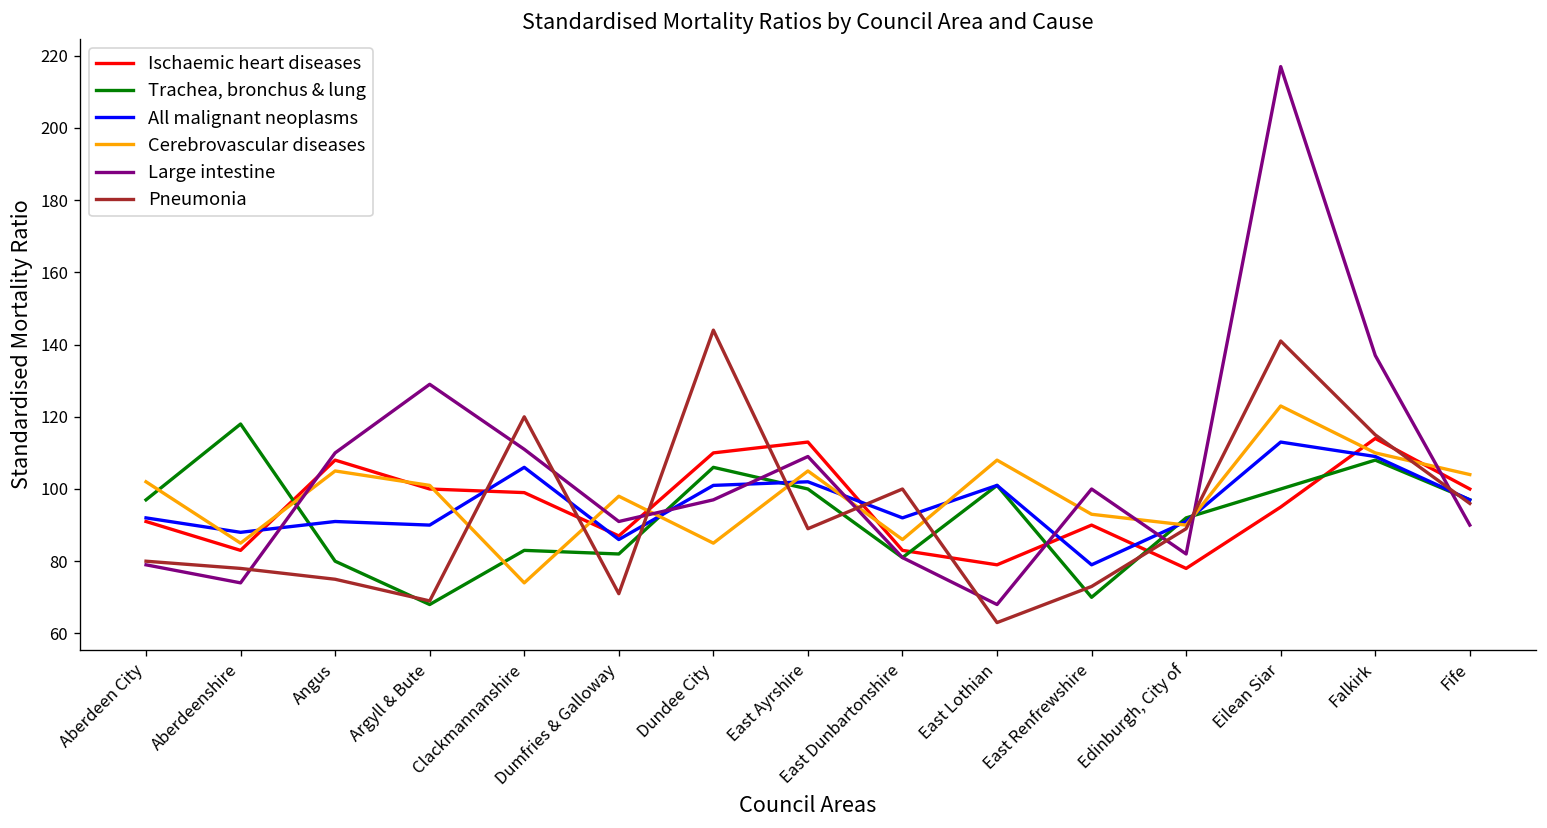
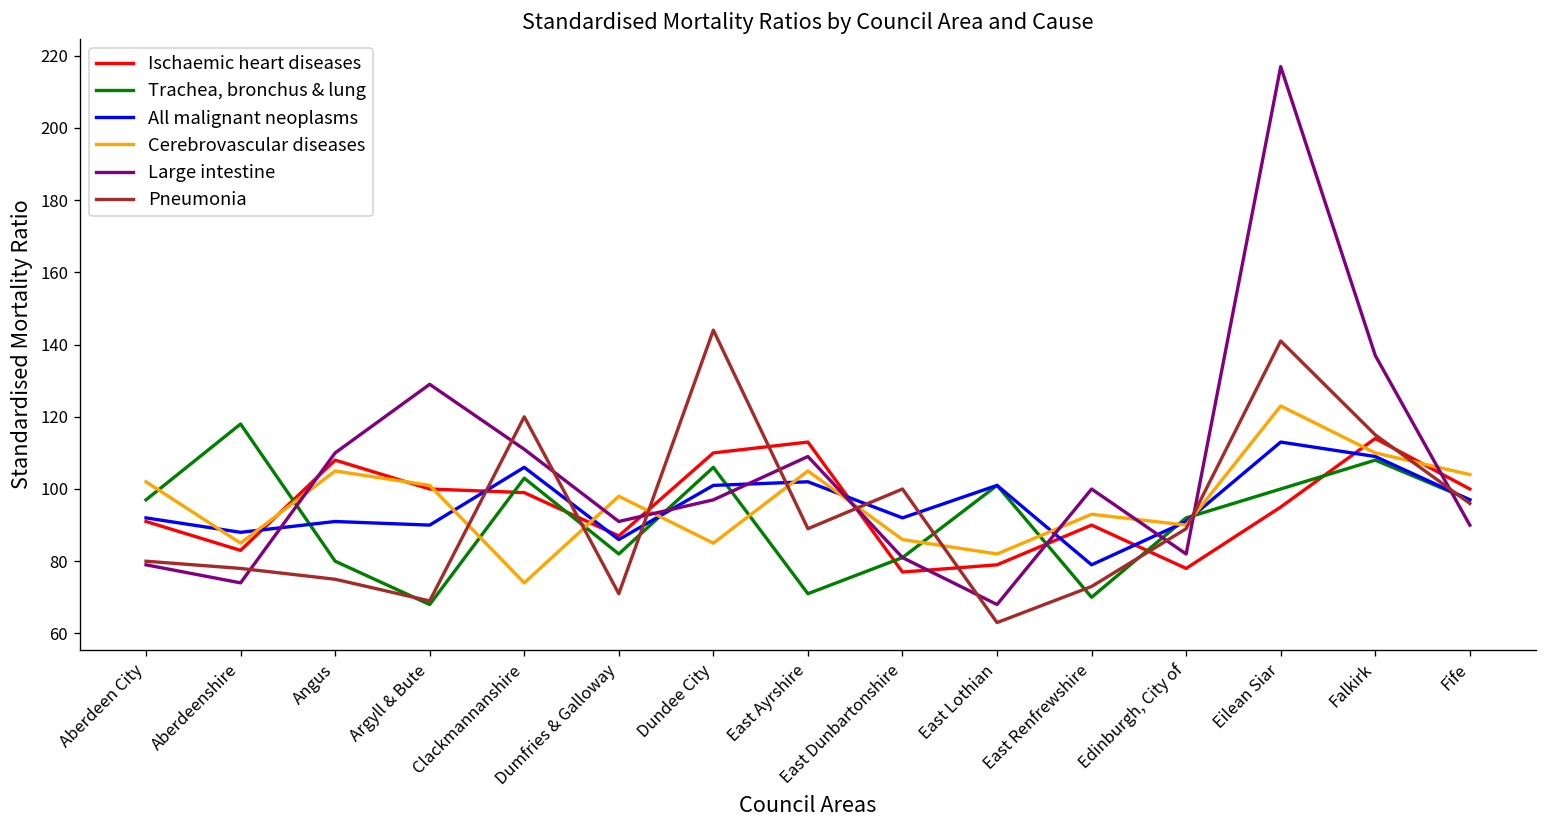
Trachea, bronchus & lung, Clackmannanshire: 83 -> 103
Trachea, bronchus & lung, East Ayrshire: 100 -> 71
Ischaemic heart diseases, East Dunbartonshire: 83 -> 77
Cerebrovascular diseases, East Lothian: 108 -> 82
